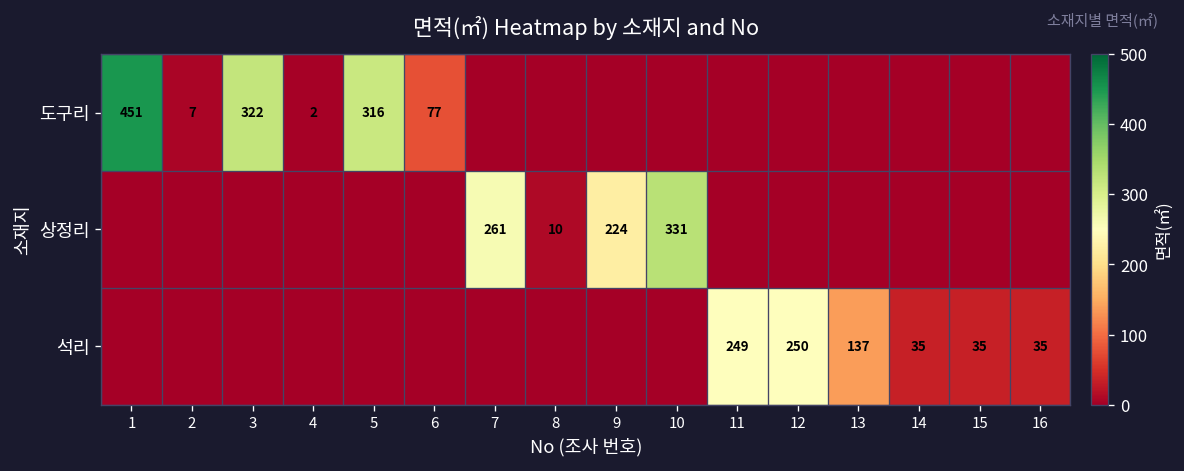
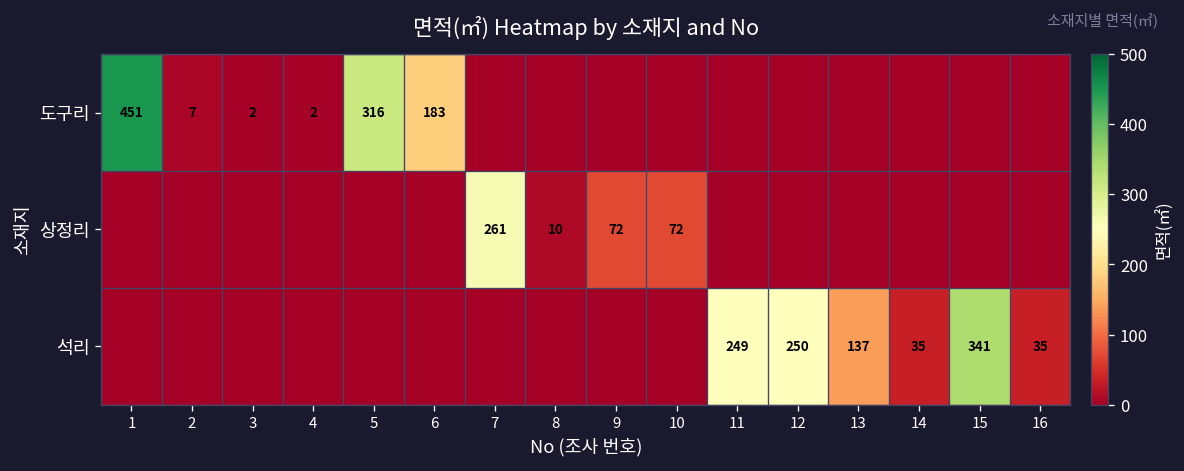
도구리, 3: 322 -> 2
도구리, 6: 77 -> 183
상정리, 9: 224 -> 72
상정리, 10: 331 -> 72
석리, 15: 35 -> 341
